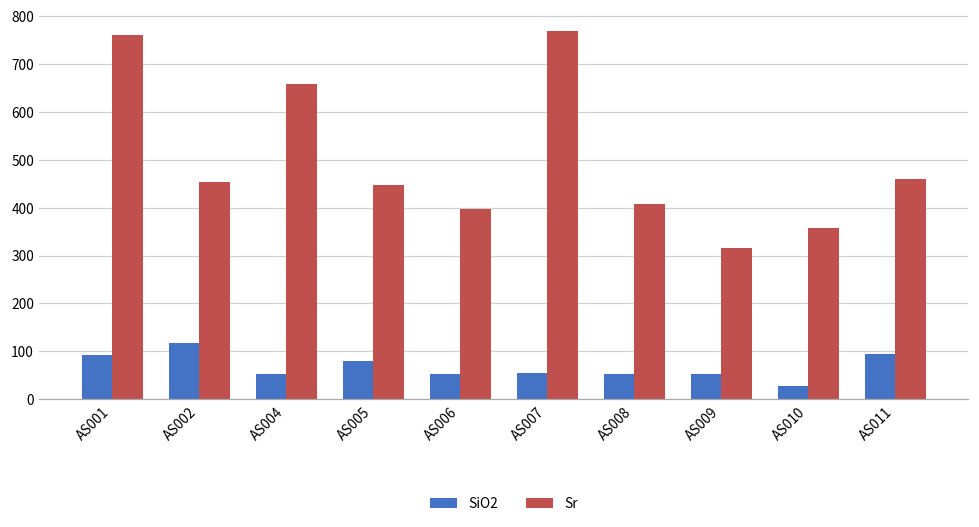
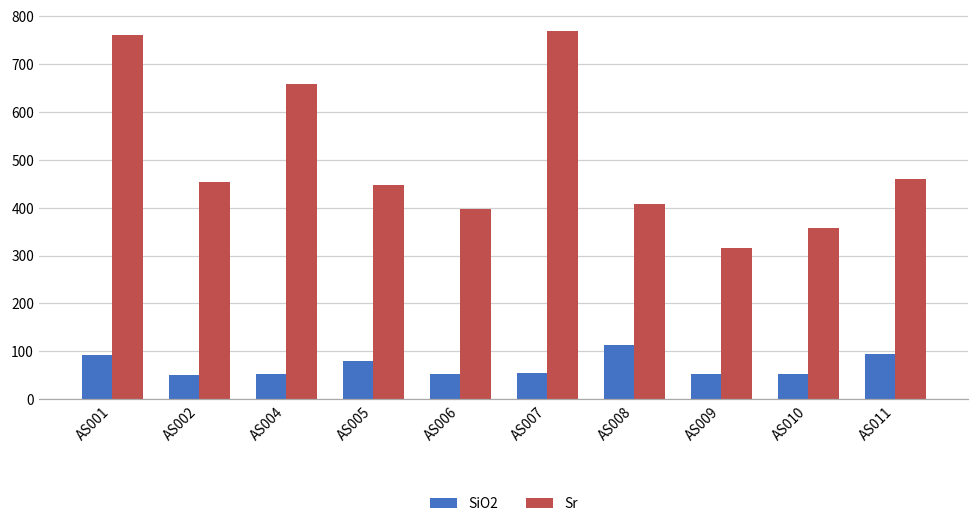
SiO2, AS002: 120 -> 50
SiO2, AS008: 50 -> 110
SiO2, AS010: 30 -> 50
